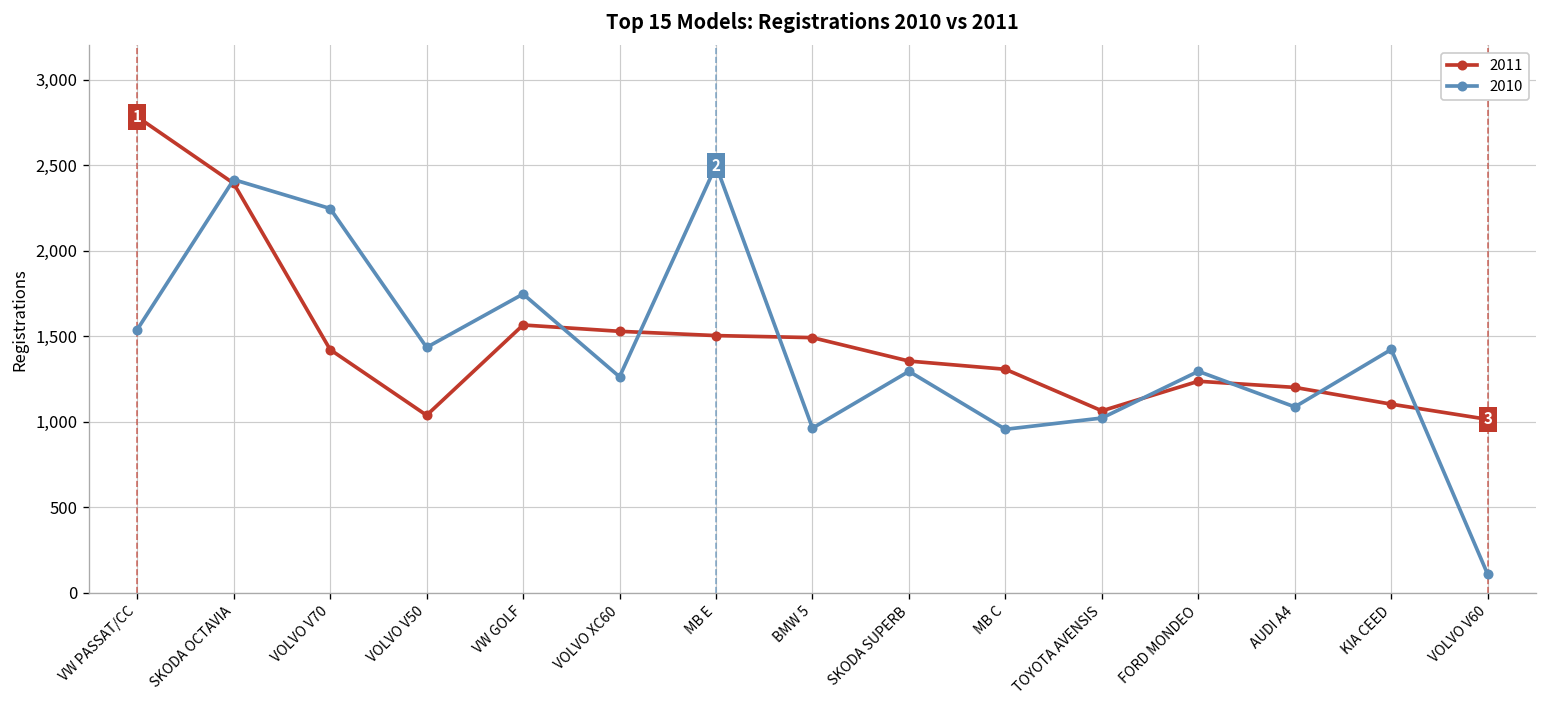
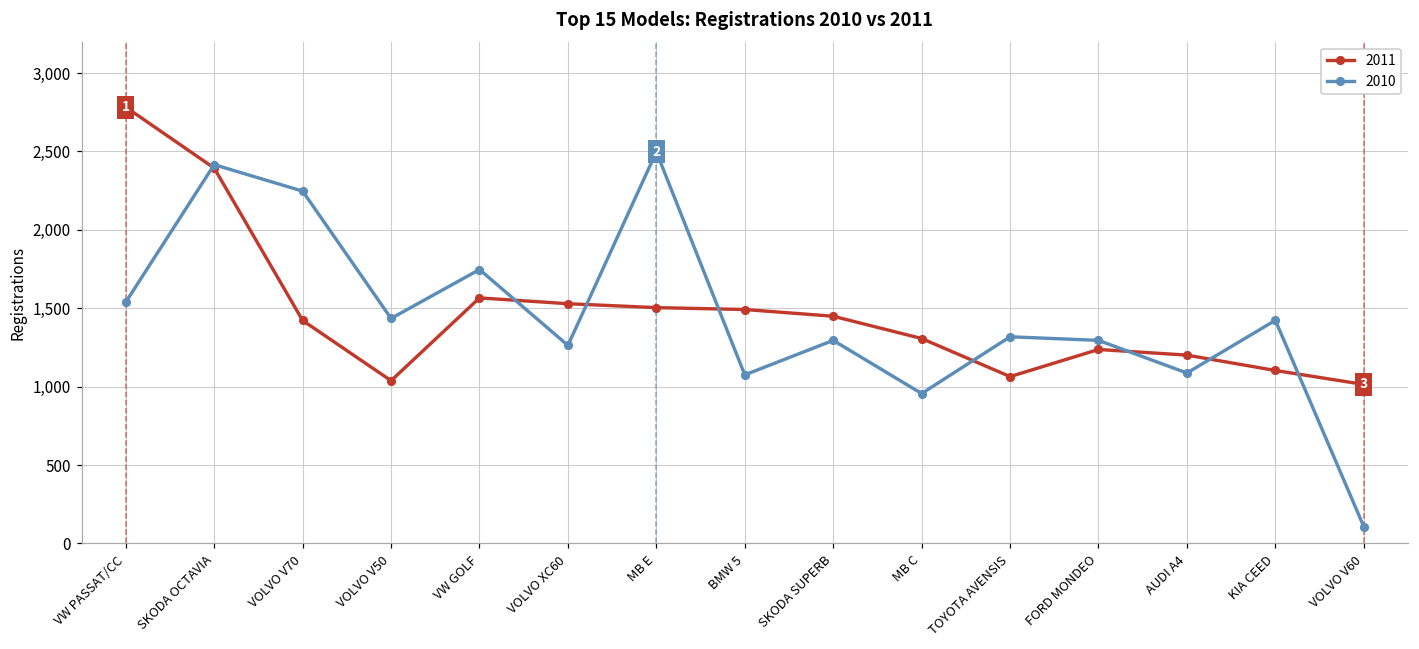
2010, BMW 5: 960 -> 1,080
2011, SKODA SUPERB: 1,360 -> 1,450
2010, TOYOTA AVENSIS: 1,020 -> 1,320
